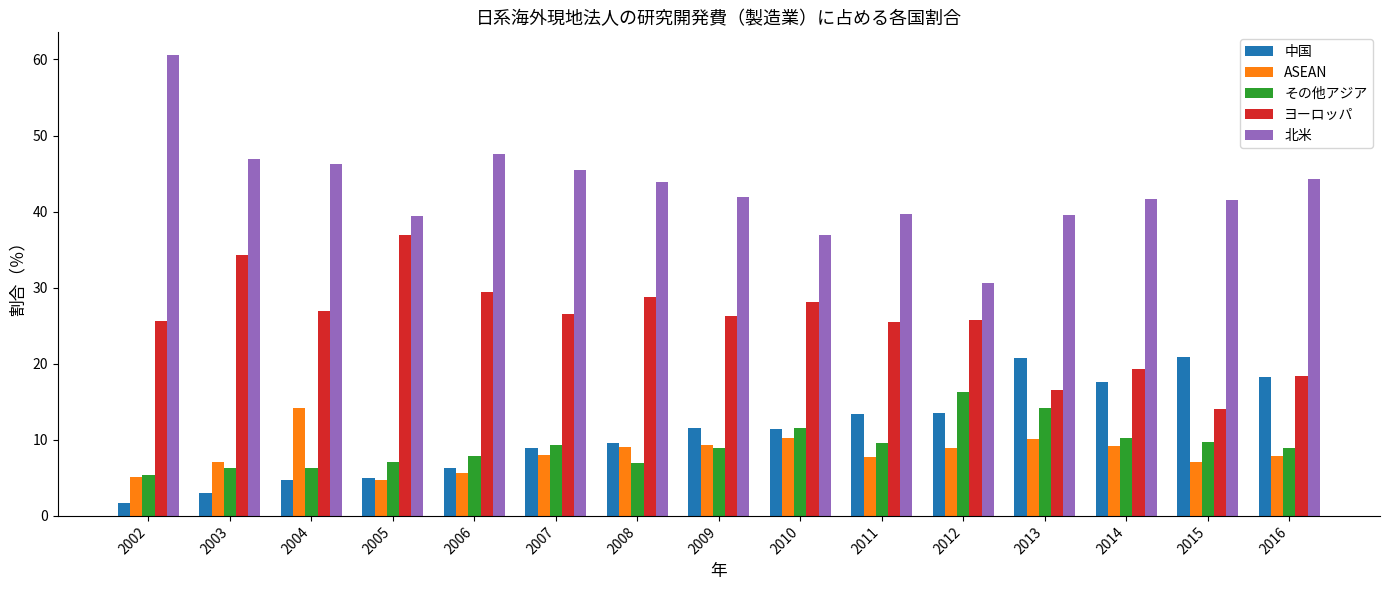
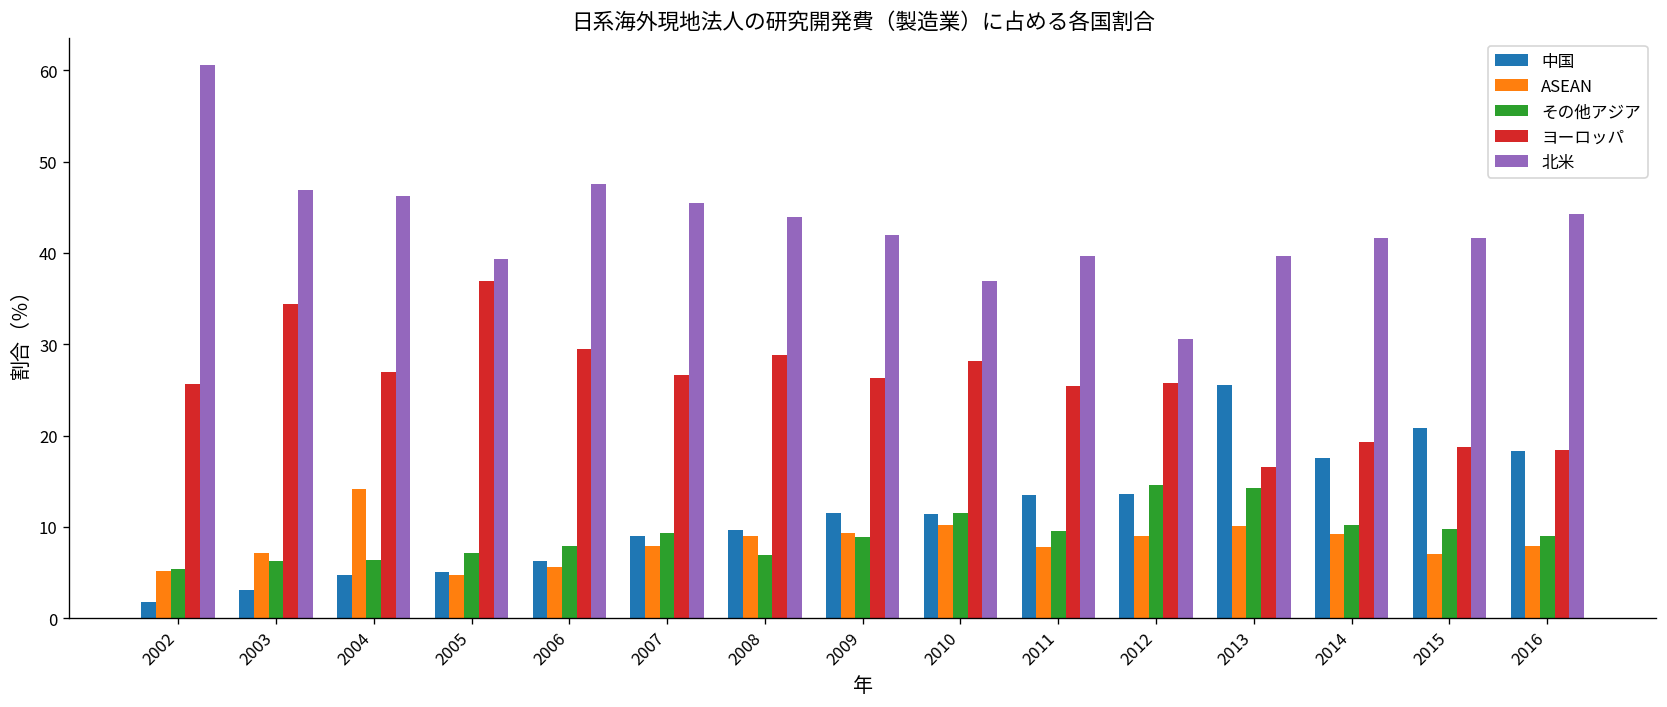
その他アジア, 2012: 16 -> 15
中国, 2013: 21 -> 26
ヨーロッパ, 2015: 14 -> 19
